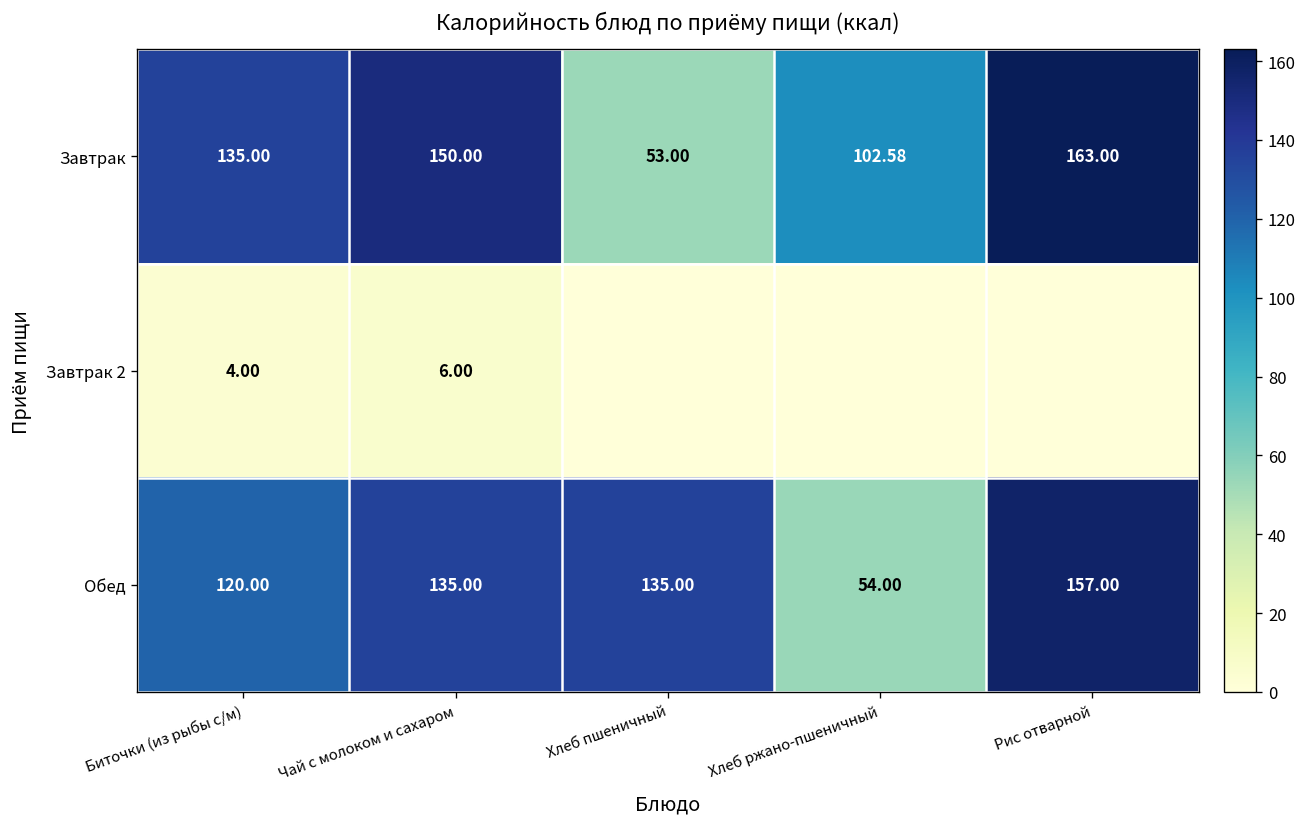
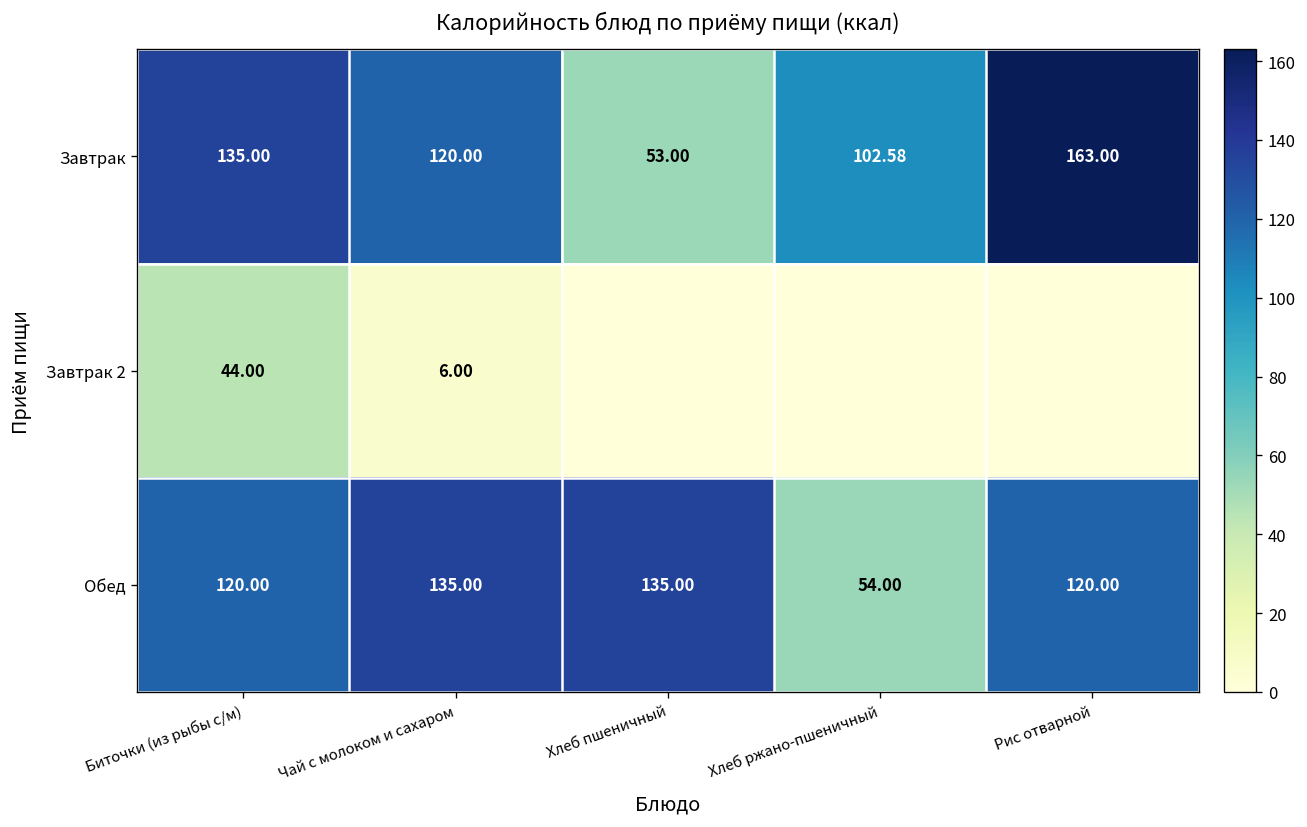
Завтрак, Чай с молоком и сахаром: 150.00 -> 120.00
Завтрак 2, Биточки (из рыбы с/м): 4.00 -> 44.00
Обед, Рис отварной: 157.00 -> 120.00
